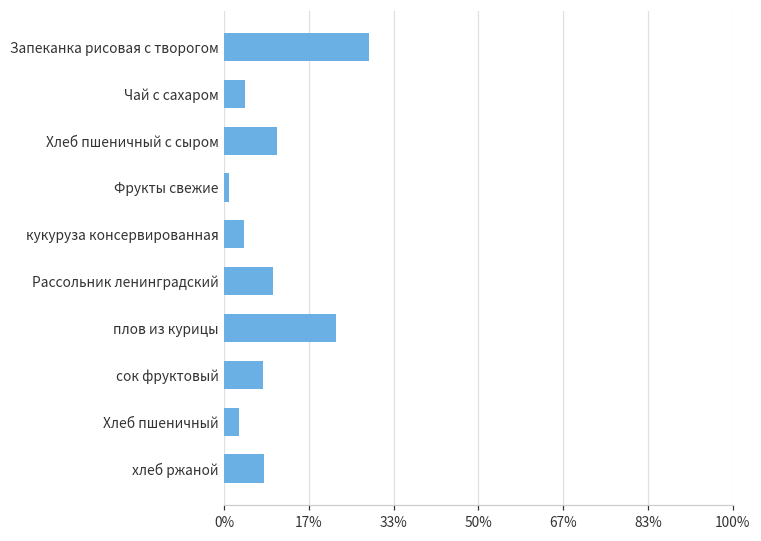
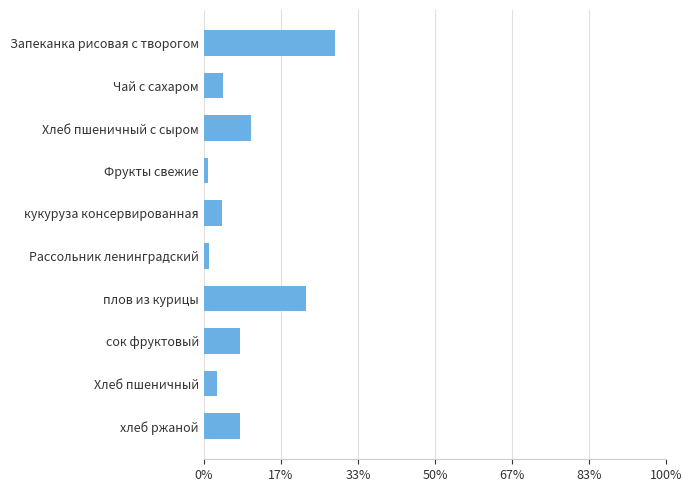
Рассольник ленинградский: 10% -> 1%
